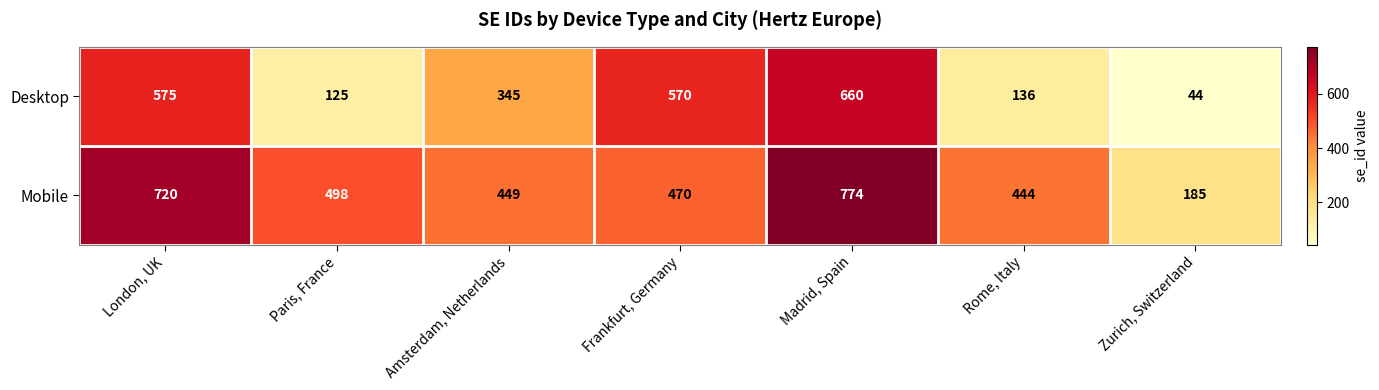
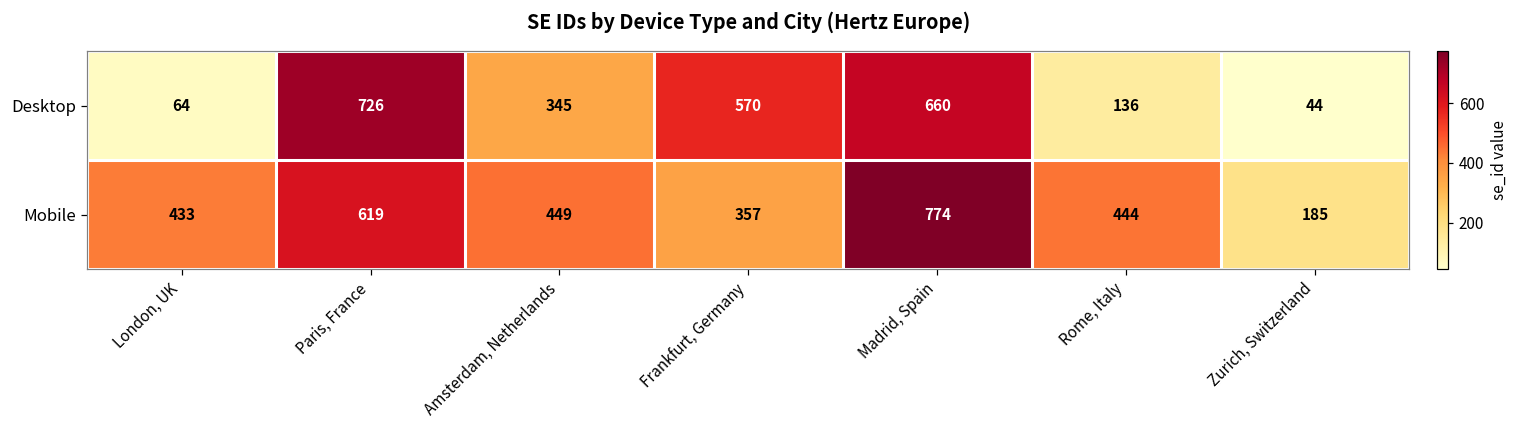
Desktop, London, UK: 575 -> 64
Desktop, Paris, France: 125 -> 726
Mobile, London, UK: 720 -> 433
Mobile, Paris, France: 498 -> 619
Mobile, Frankfurt, Germany: 470 -> 357
